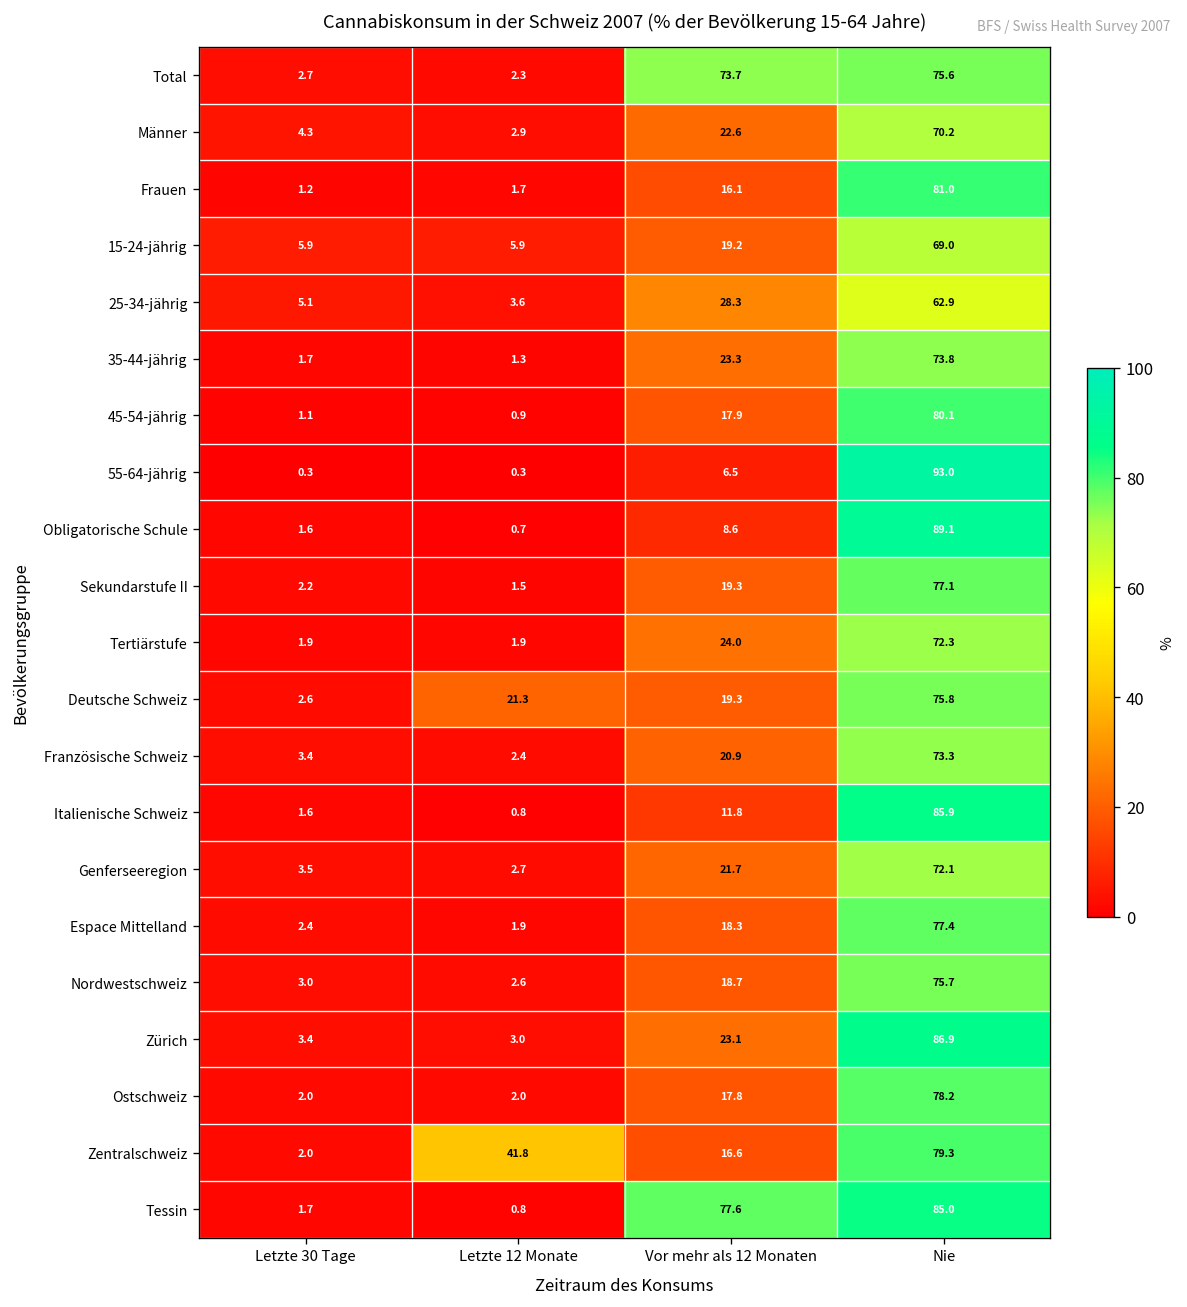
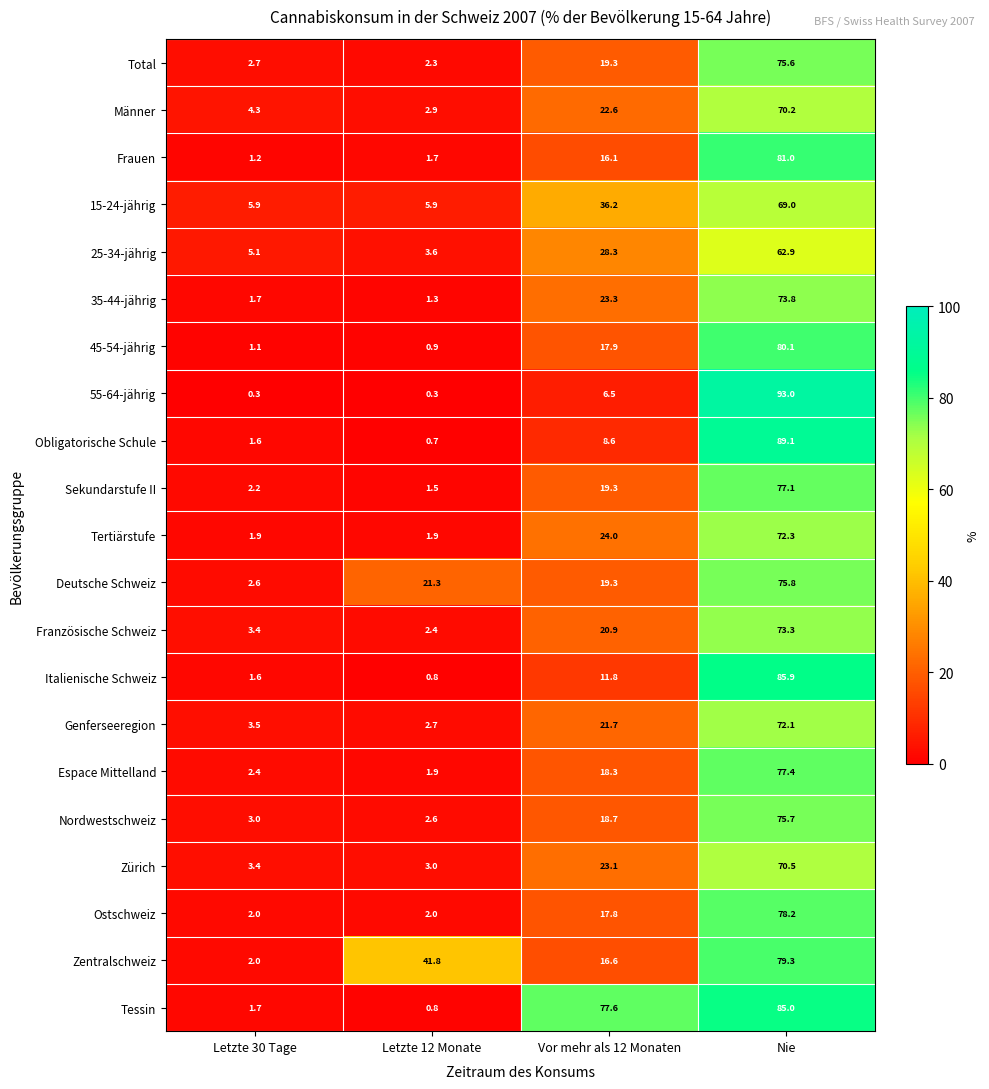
Total, Vor mehr als 12 Monaten: 73.7 -> 19.3
15-24-jährig, Vor mehr als 12 Monaten: 19.2 -> 36.2
Zürich, Nie: 86.9 -> 70.5
